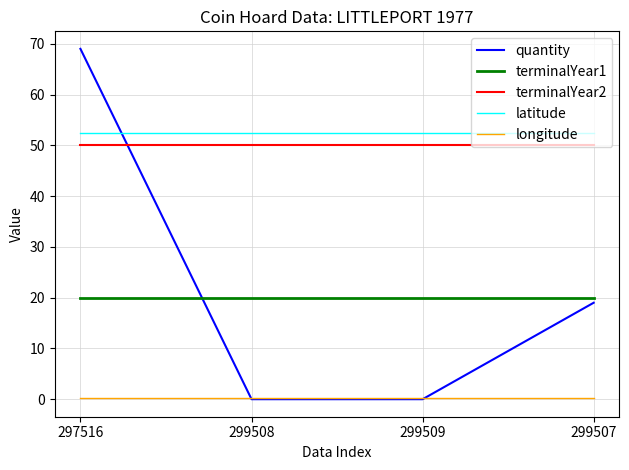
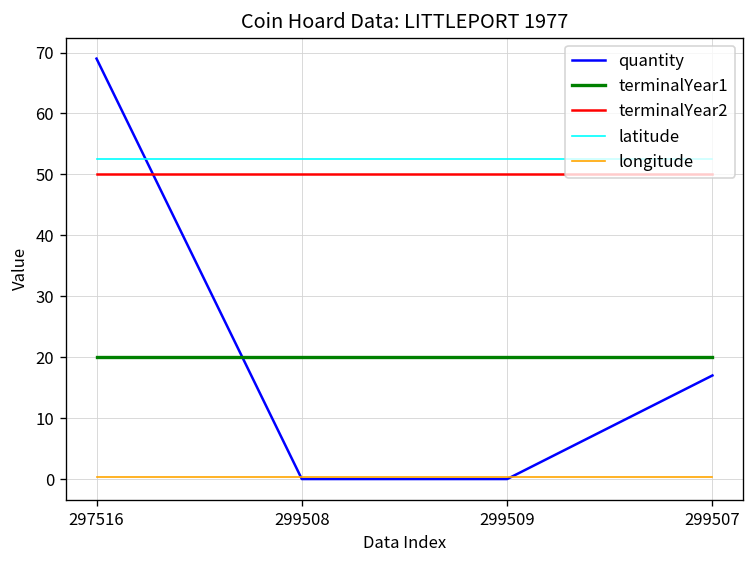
quantity, 299507: 19 -> 17
